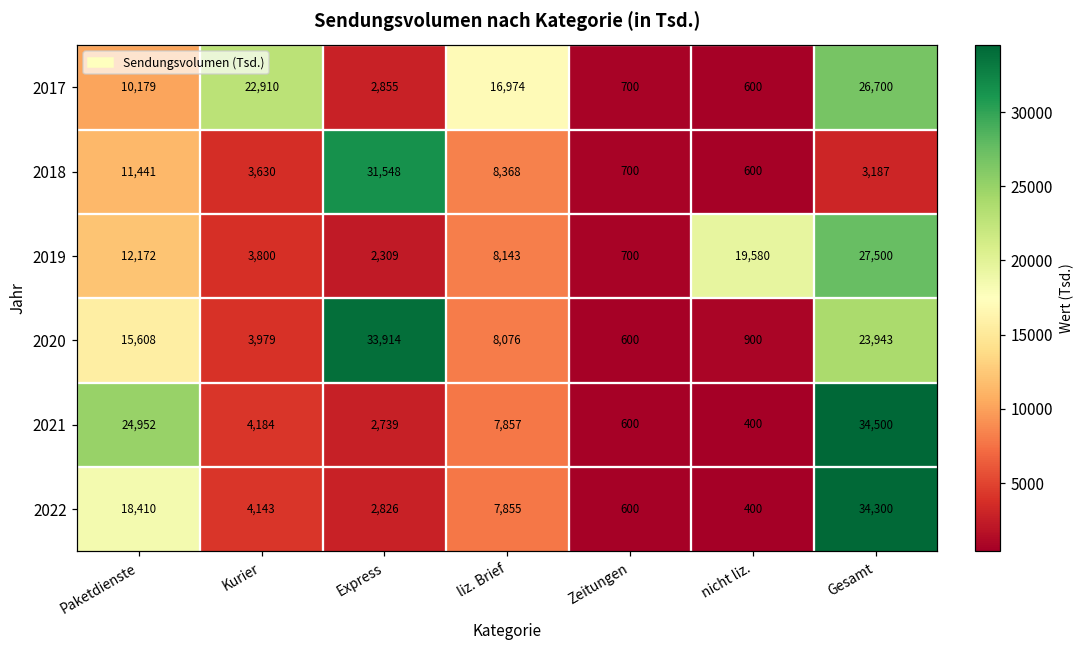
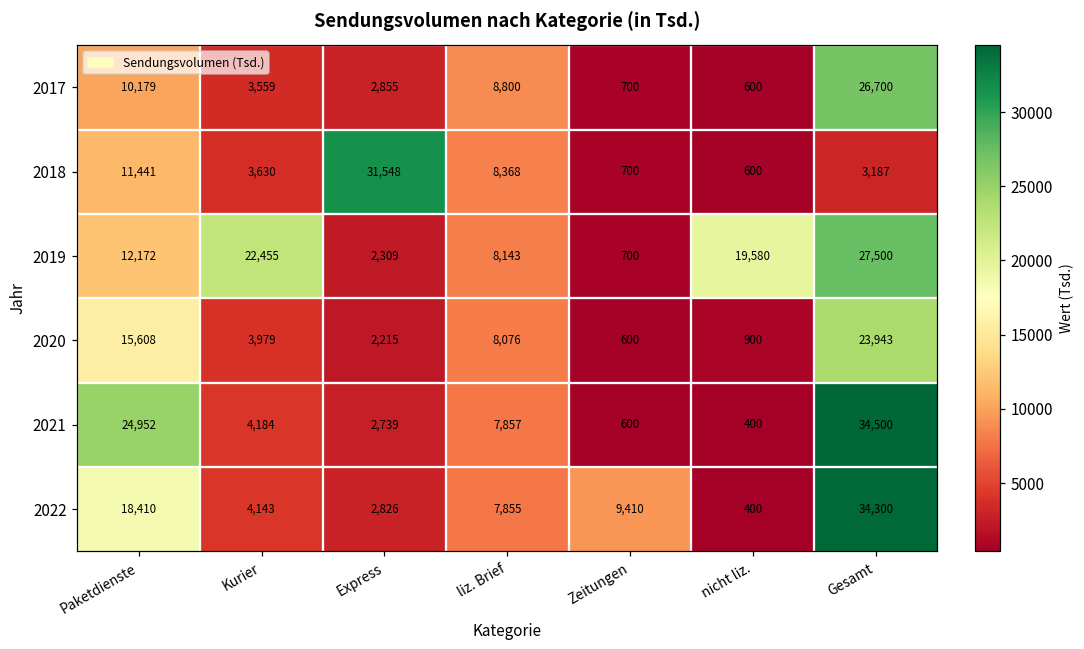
2017, Kurier: 22,910 -> 3,559
2017, liz. Brief: 16,974 -> 8,800
2019, Kurier: 3,800 -> 22,455
2020, Express: 33,914 -> 2,215
2022, Zeitungen: 600 -> 9,410
